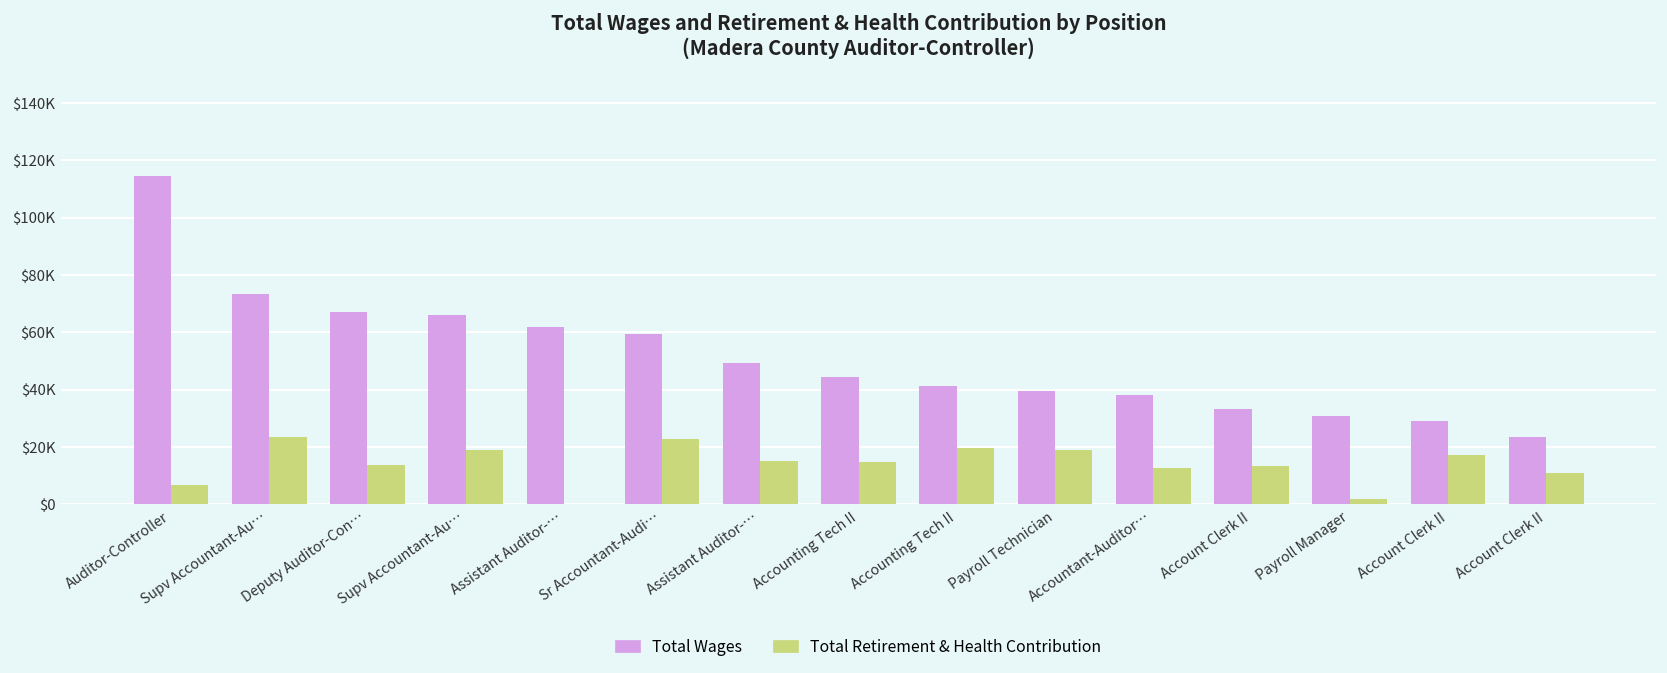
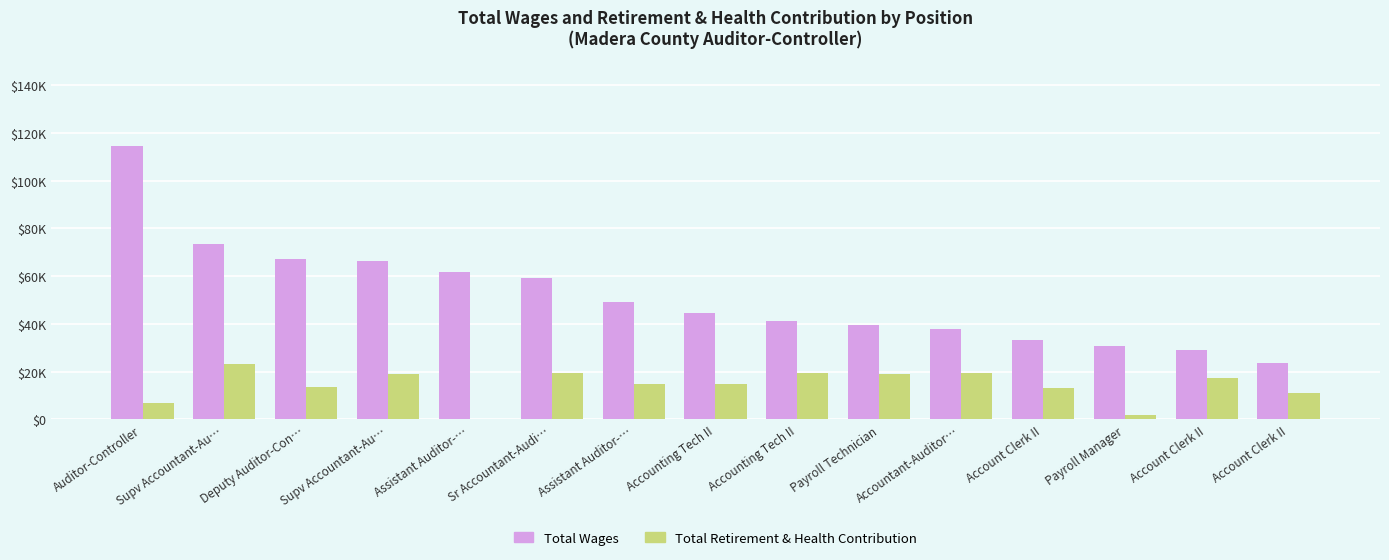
Total Retirement & Health Contribution, Sr Accountant-Audi…: $23000 -> $19000
Total Retirement & Health Contribution, Accountant-Auditor…: $13000 -> $19000
